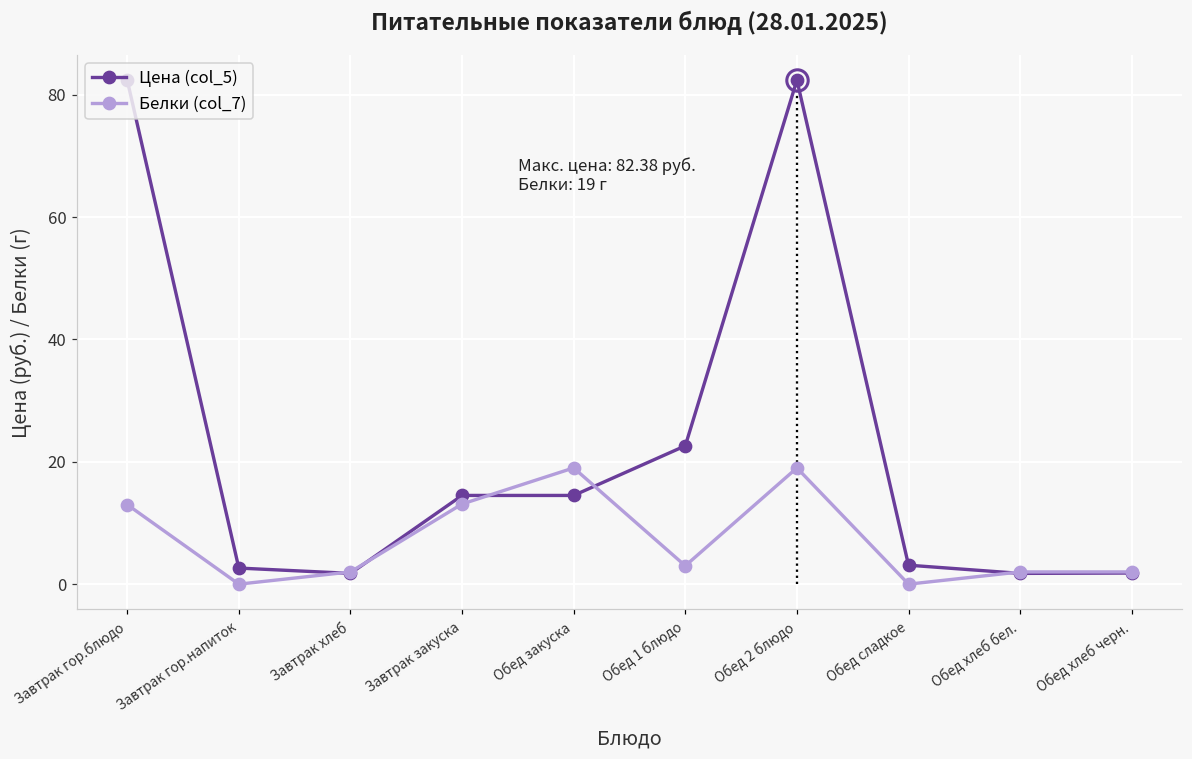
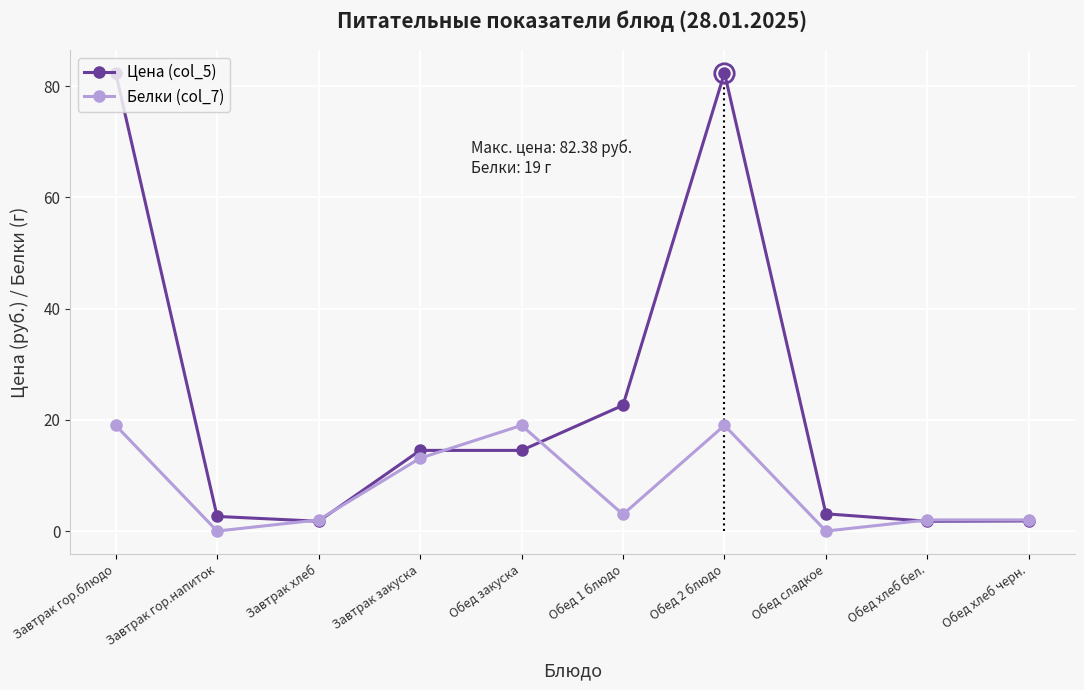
Белки (col_7), Завтрак гор.блюдо: 13 -> 19
